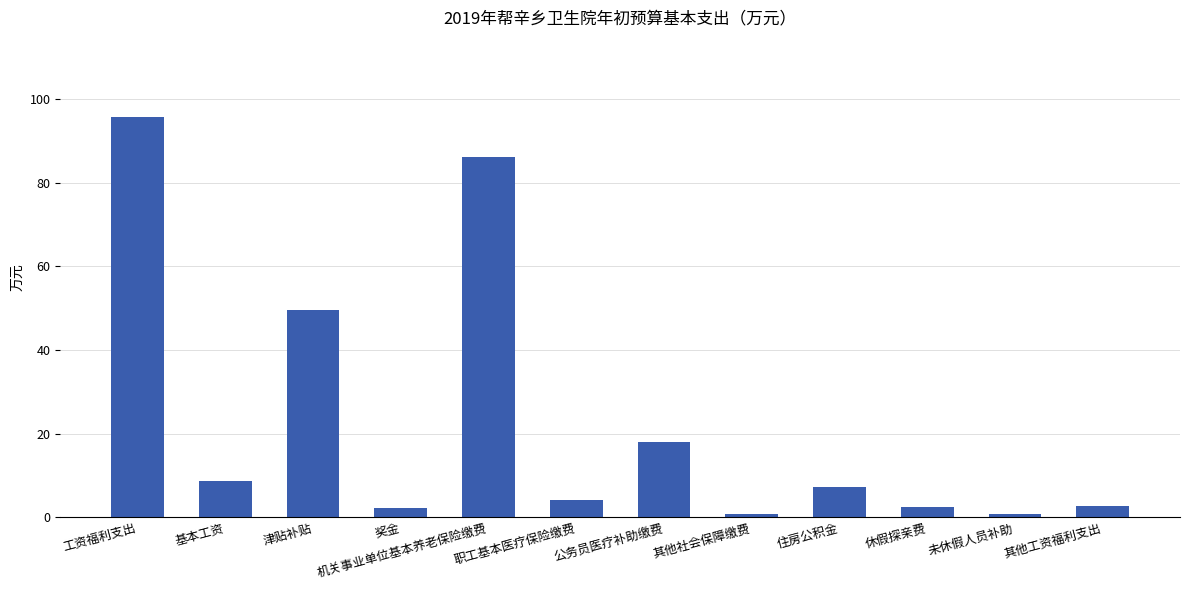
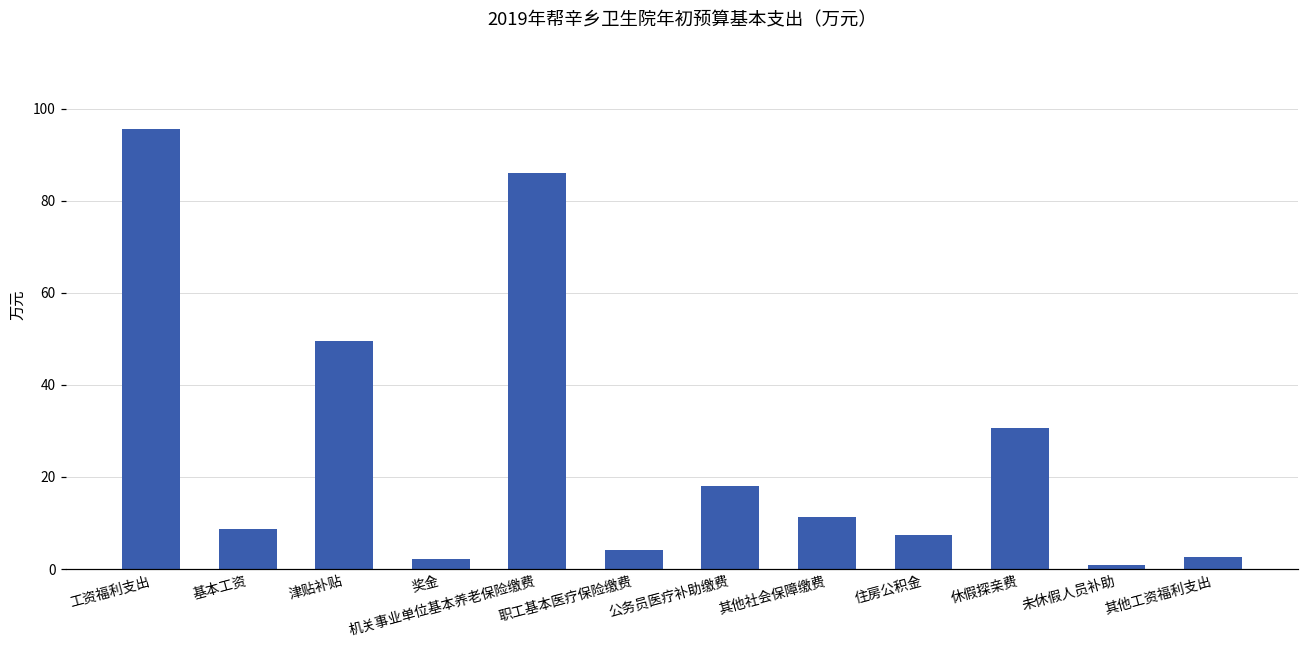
其他社会保障缴费: 1 -> 11
休假探亲费: 3 -> 31
